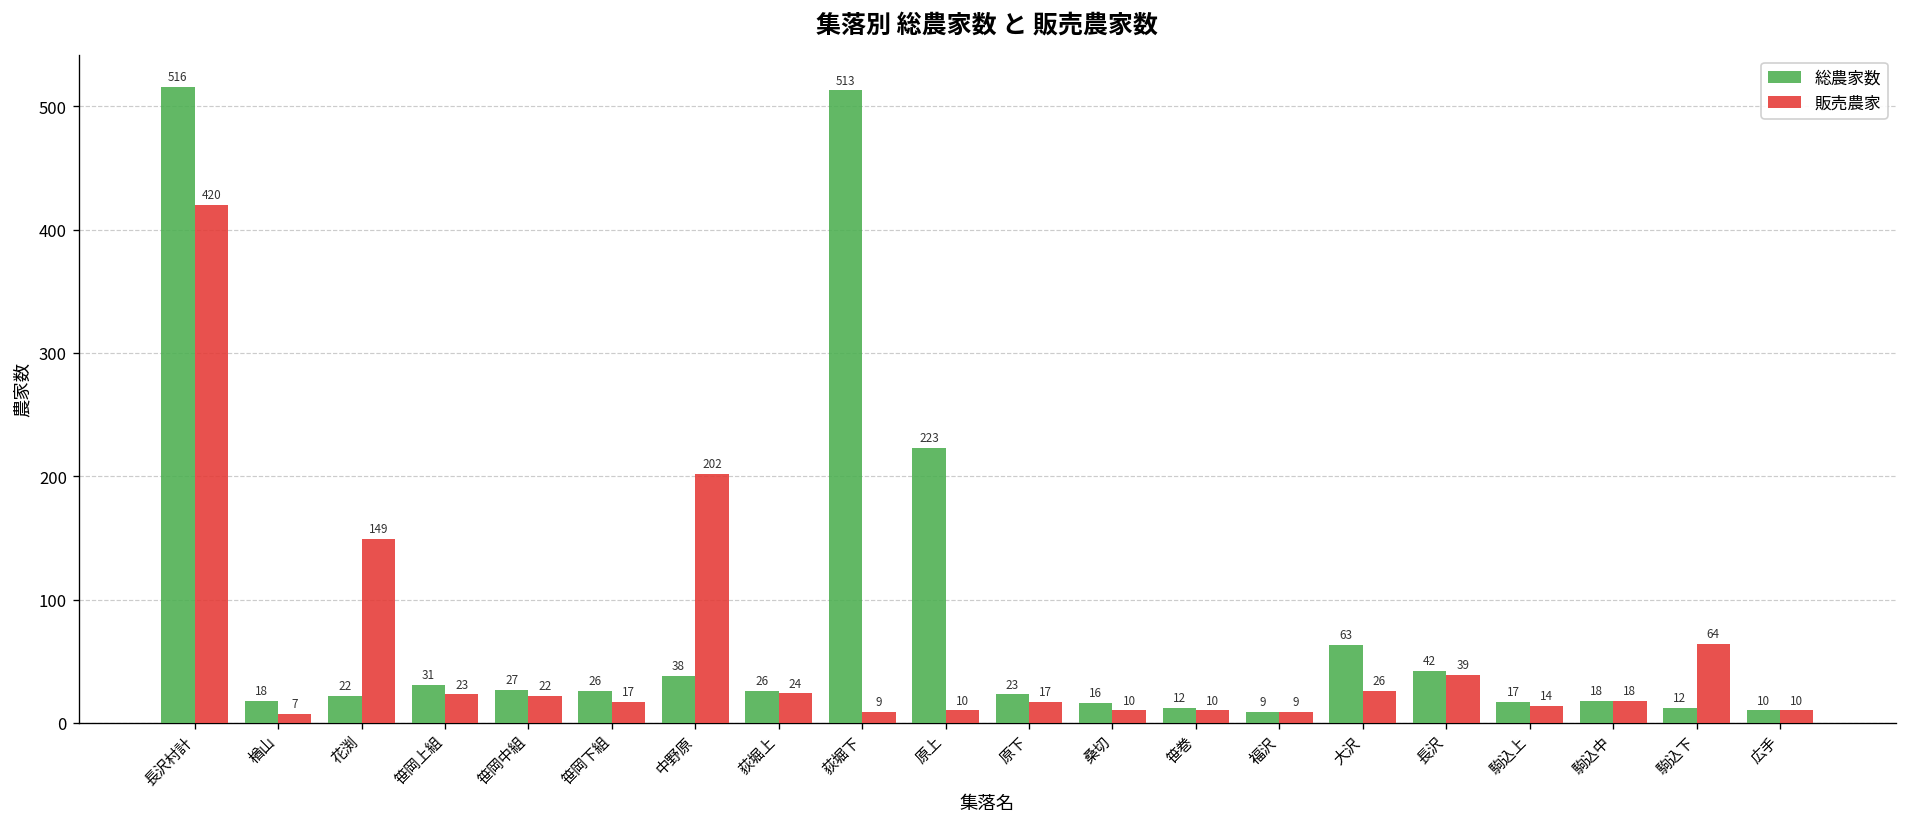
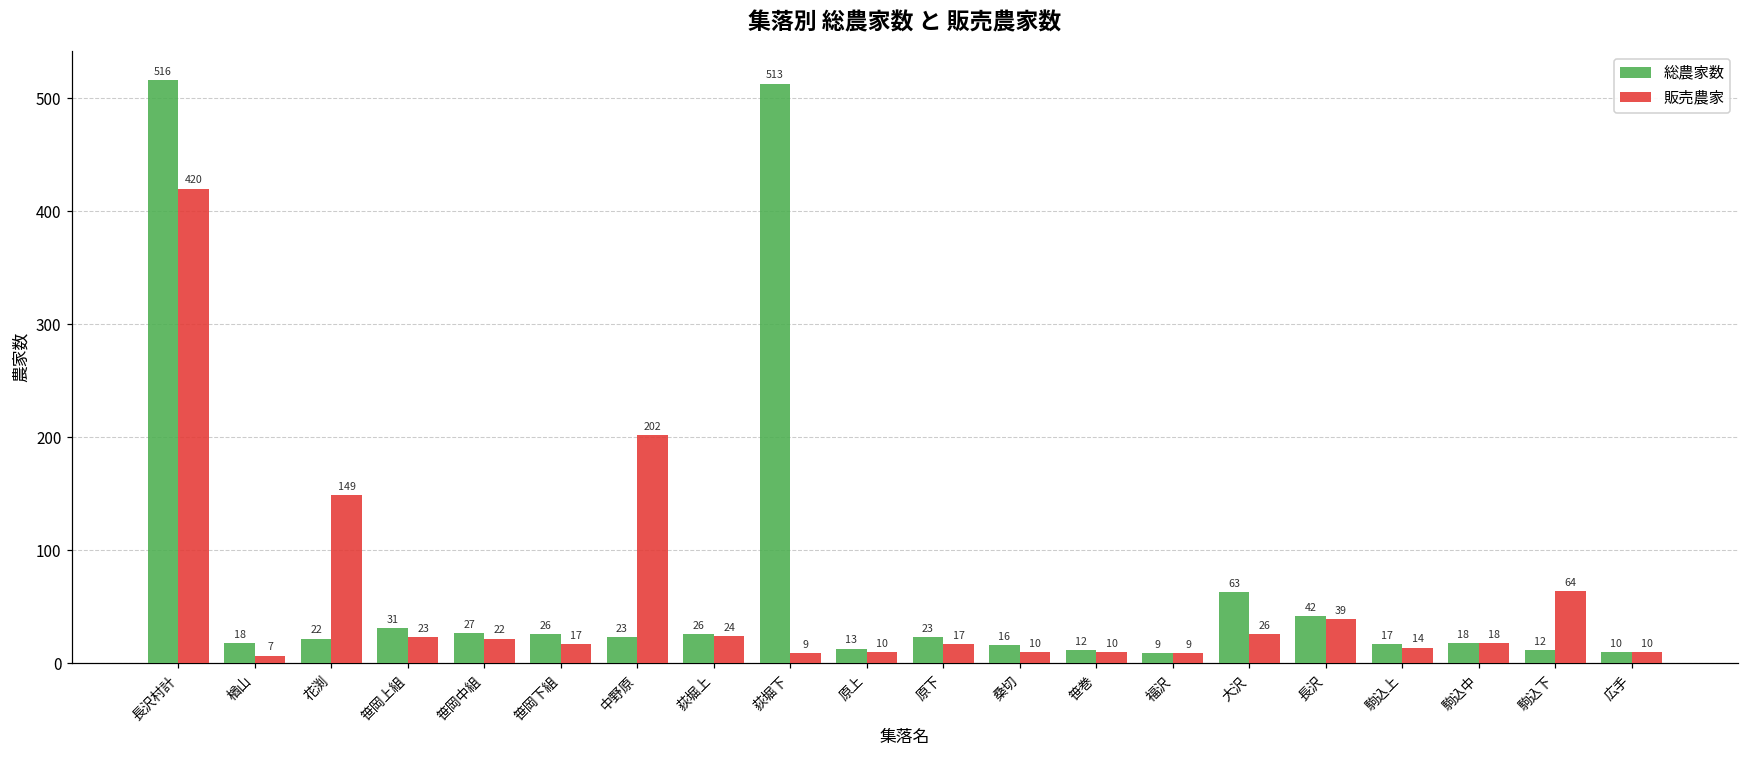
総農家数, 中野原: 38 -> 23
総農家数, 原上: 223 -> 13
